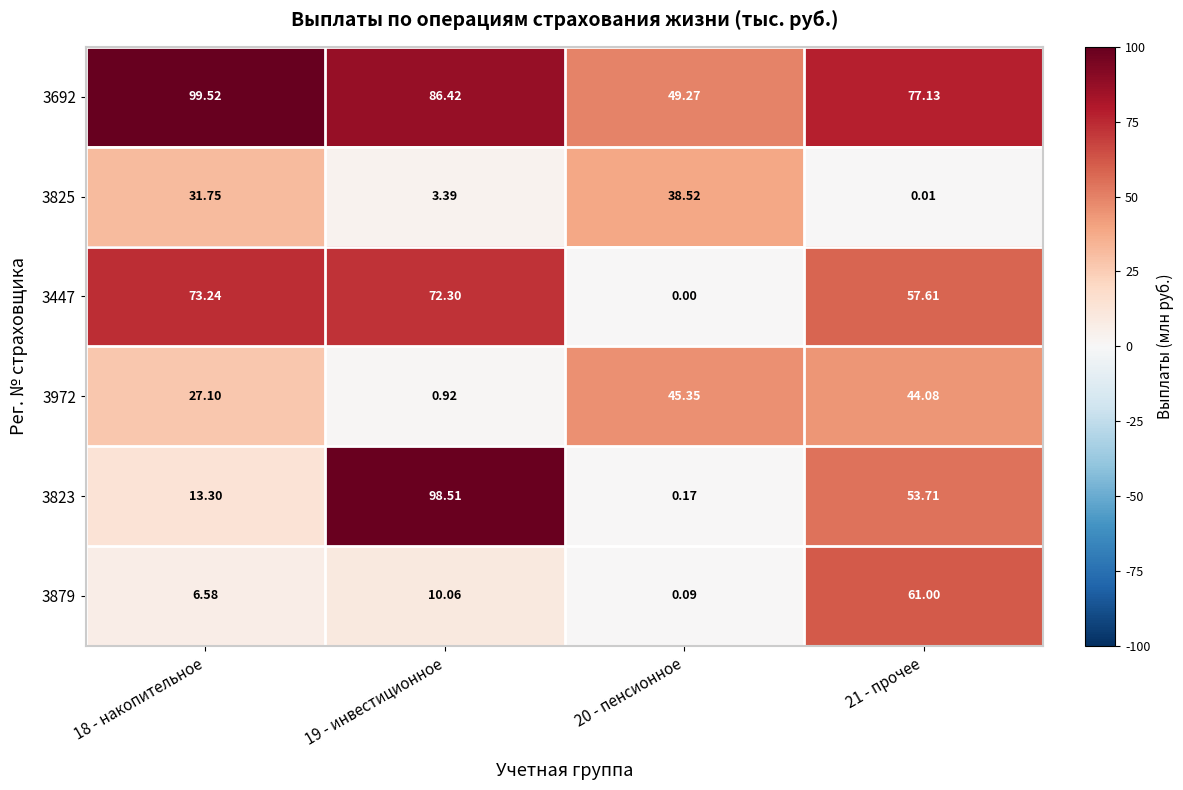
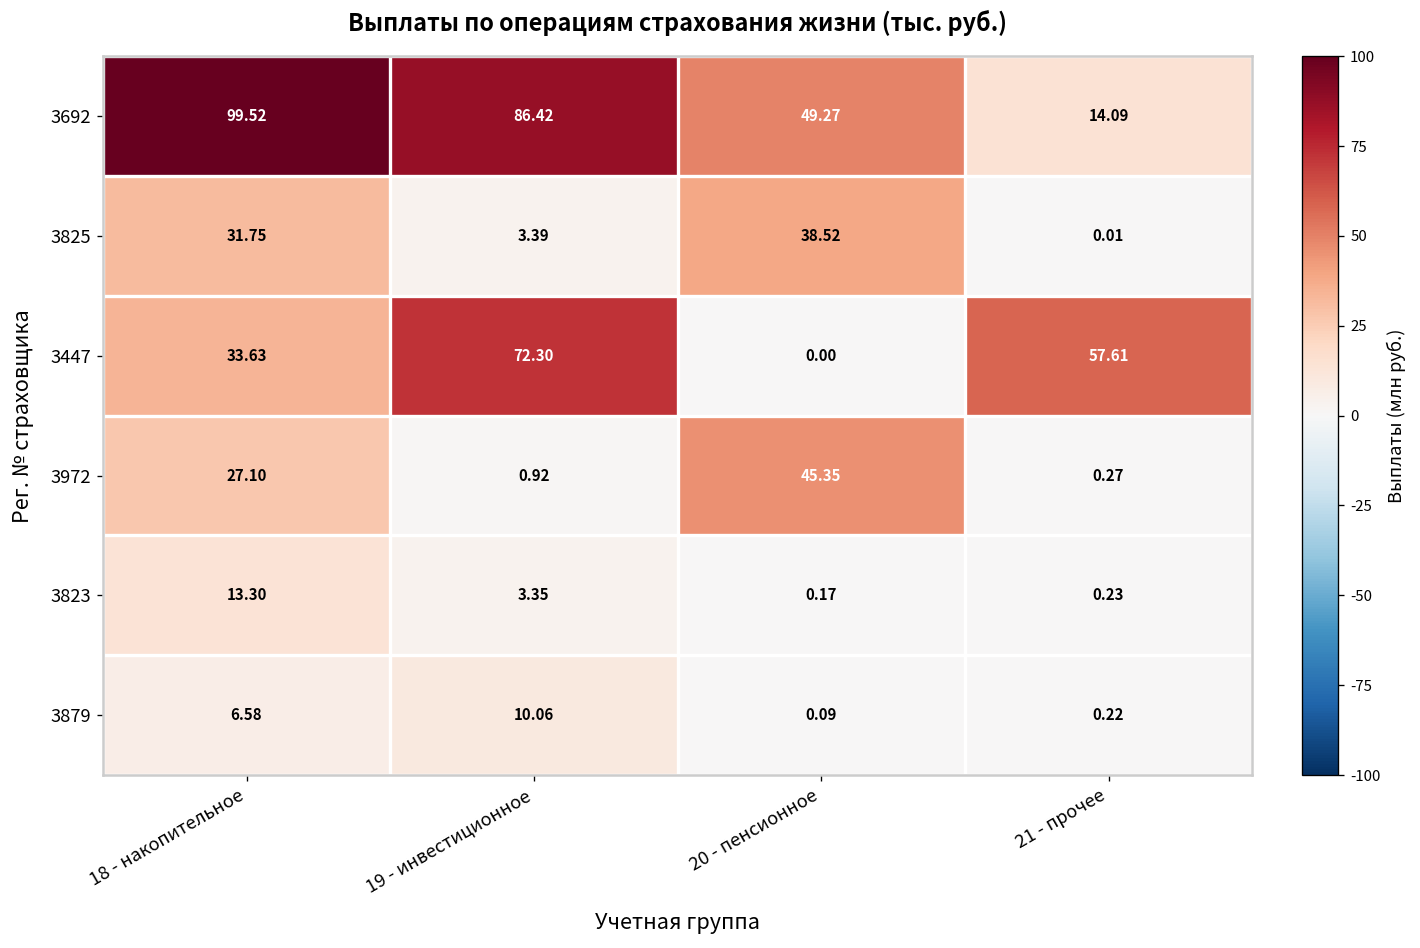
3692, 21 - прочее: 77.13 -> 14.09
3447, 18 - накопительное: 73.24 -> 33.63
3972, 21 - прочее: 44.08 -> 0.27
3823, 19 - инвестиционное: 98.51 -> 3.35
3823, 21 - прочее: 53.71 -> 0.23
3879, 21 - прочее: 61.00 -> 0.22
